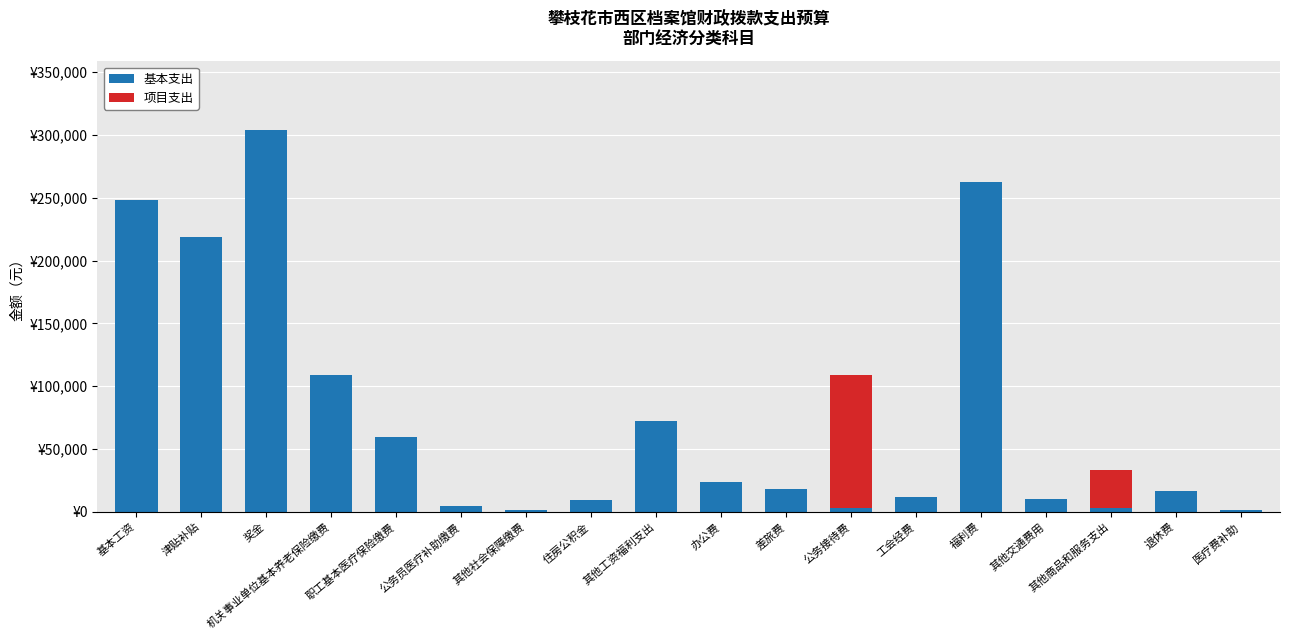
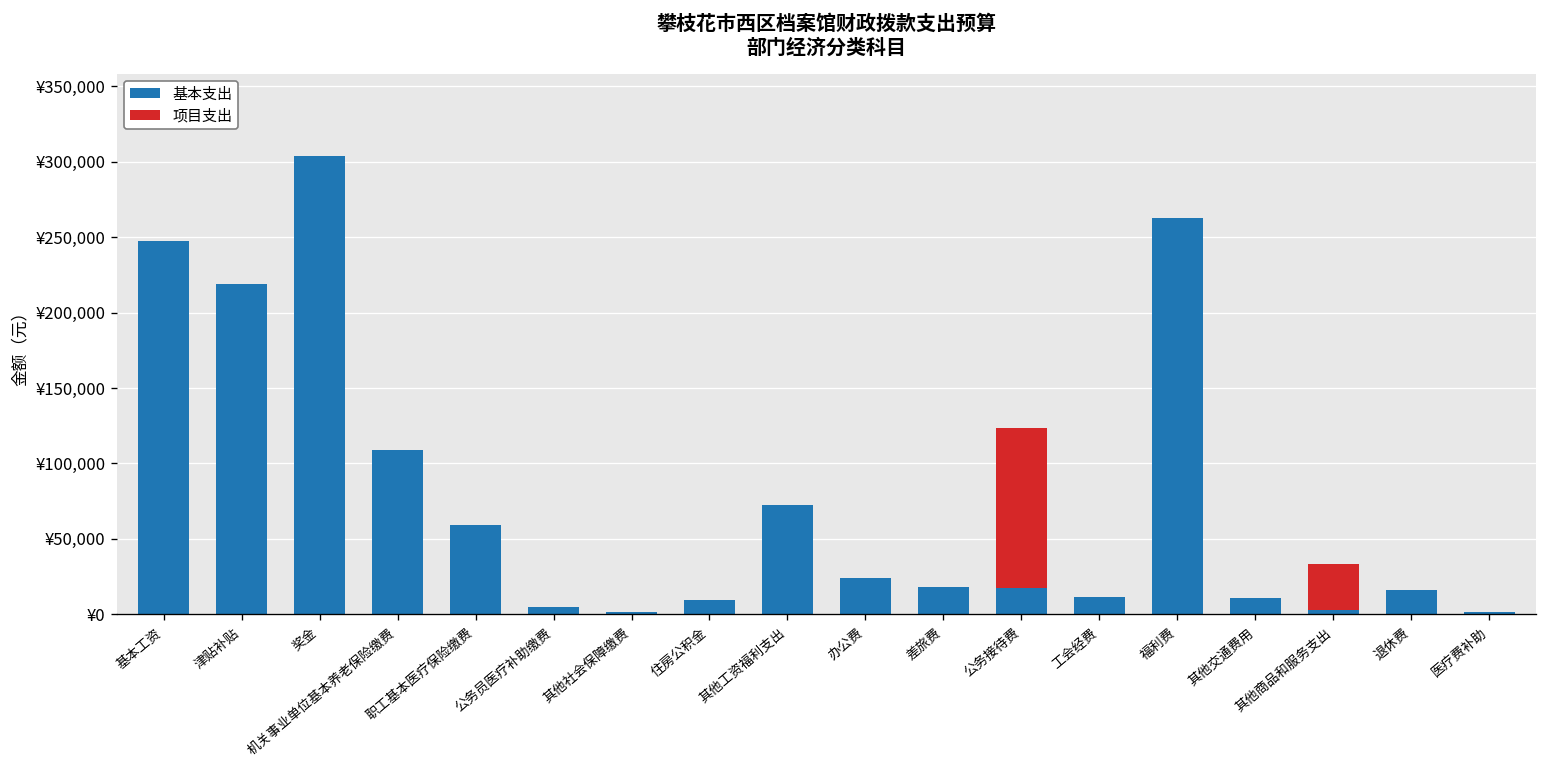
基本支出, 公务接待费: ¥3,000 -> ¥18,000
